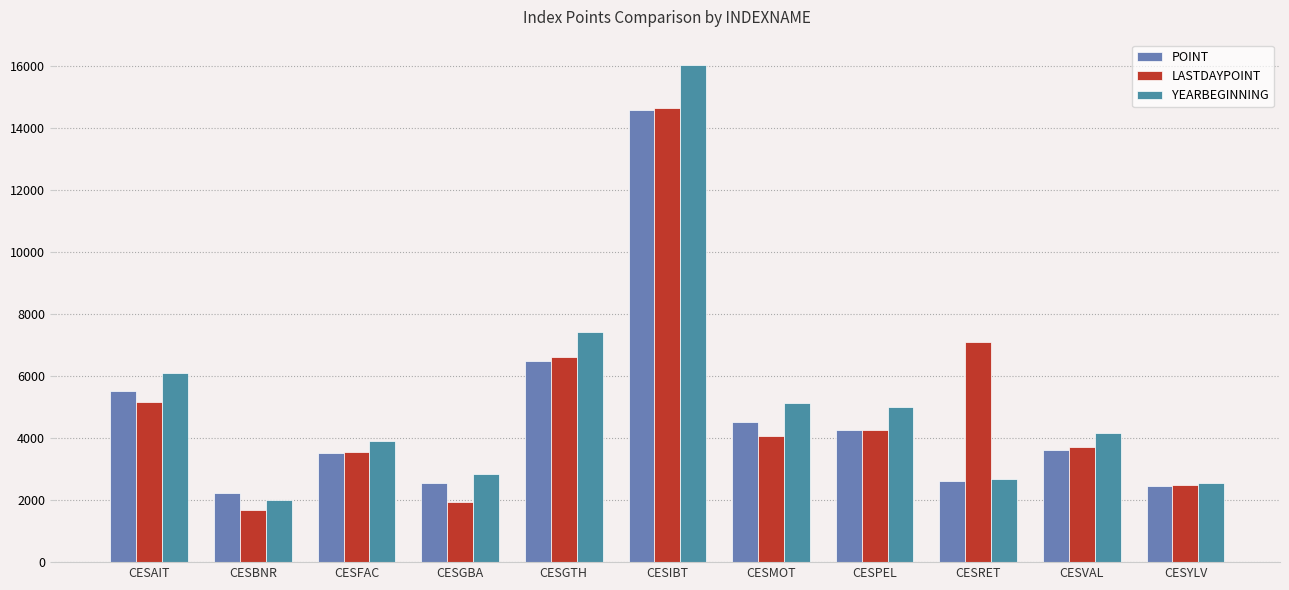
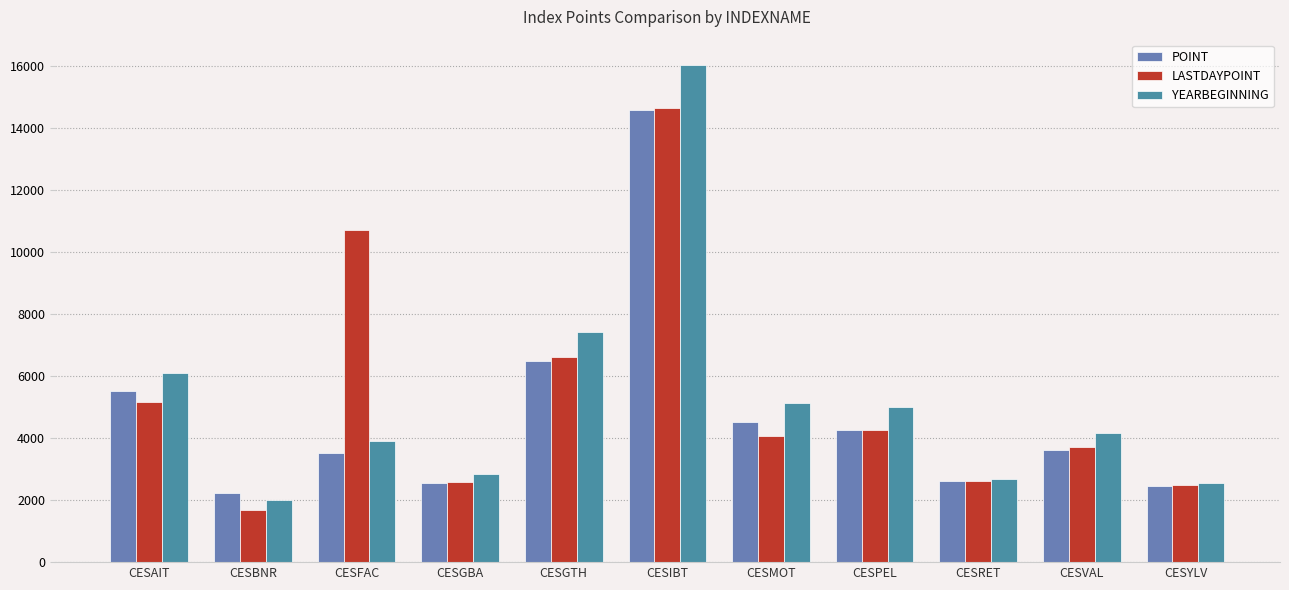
LASTDAYPOINT, CESFAC: 3500 -> 10700
LASTDAYPOINT, CESGBA: 1900 -> 2600
LASTDAYPOINT, CESRET: 7100 -> 2600
